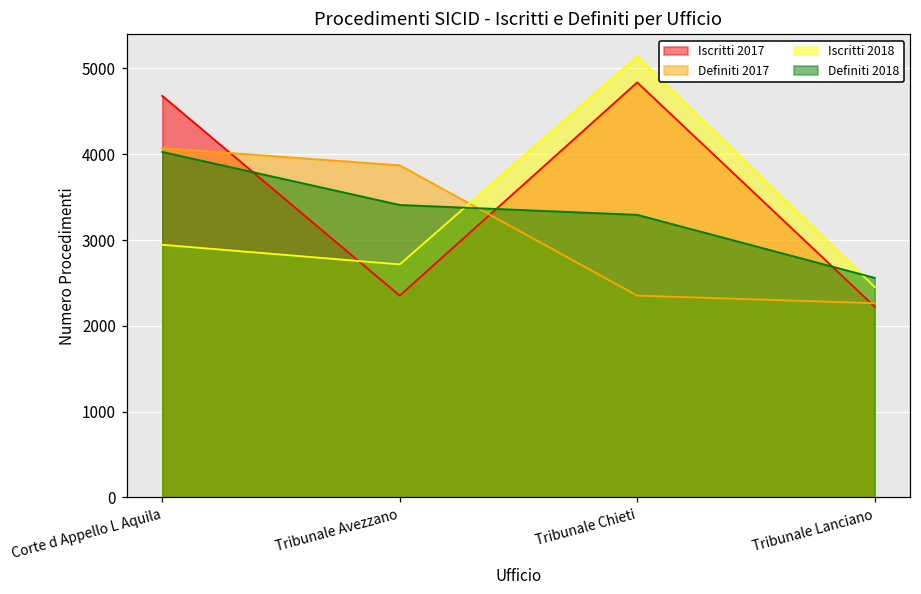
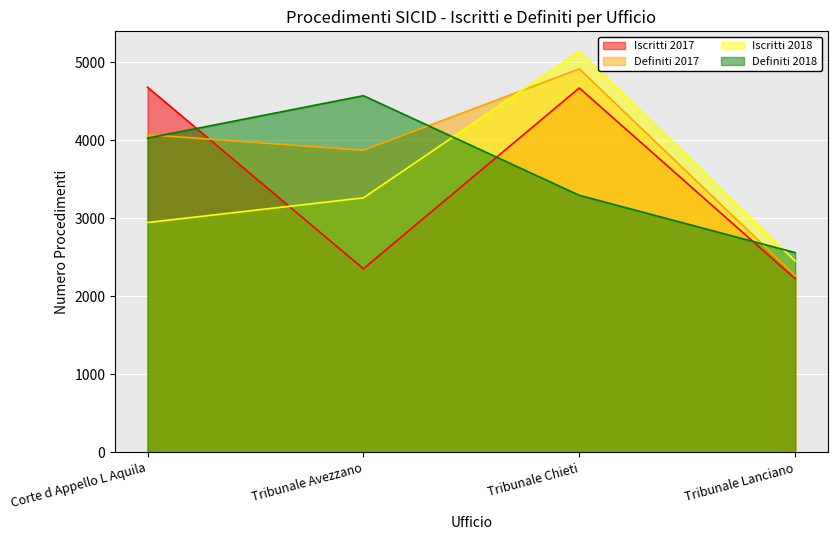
Iscritti 2018, Tribunale Avezzano: 2700 -> 3300
Definiti 2018, Tribunale Avezzano: 3400 -> 4600
Iscritti 2017, Tribunale Chieti: 4800 -> 4700
Definiti 2017, Tribunale Chieti: 2400 -> 4900
